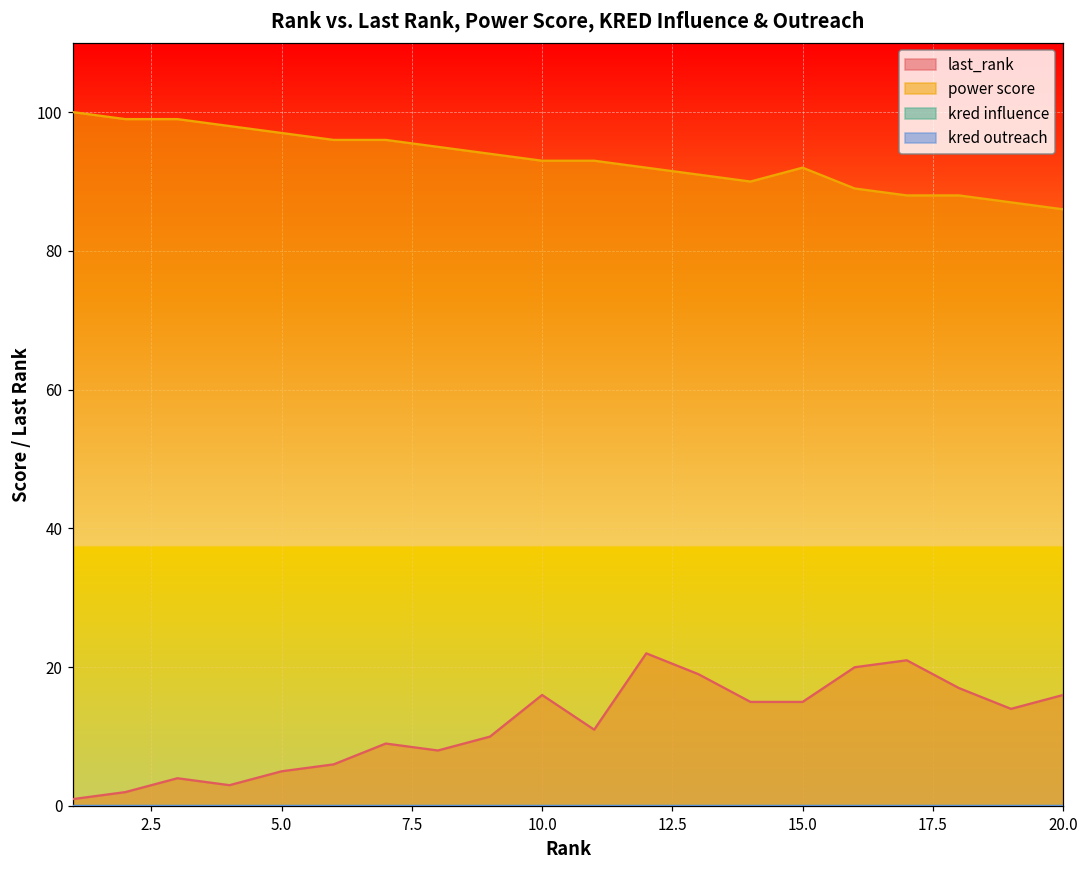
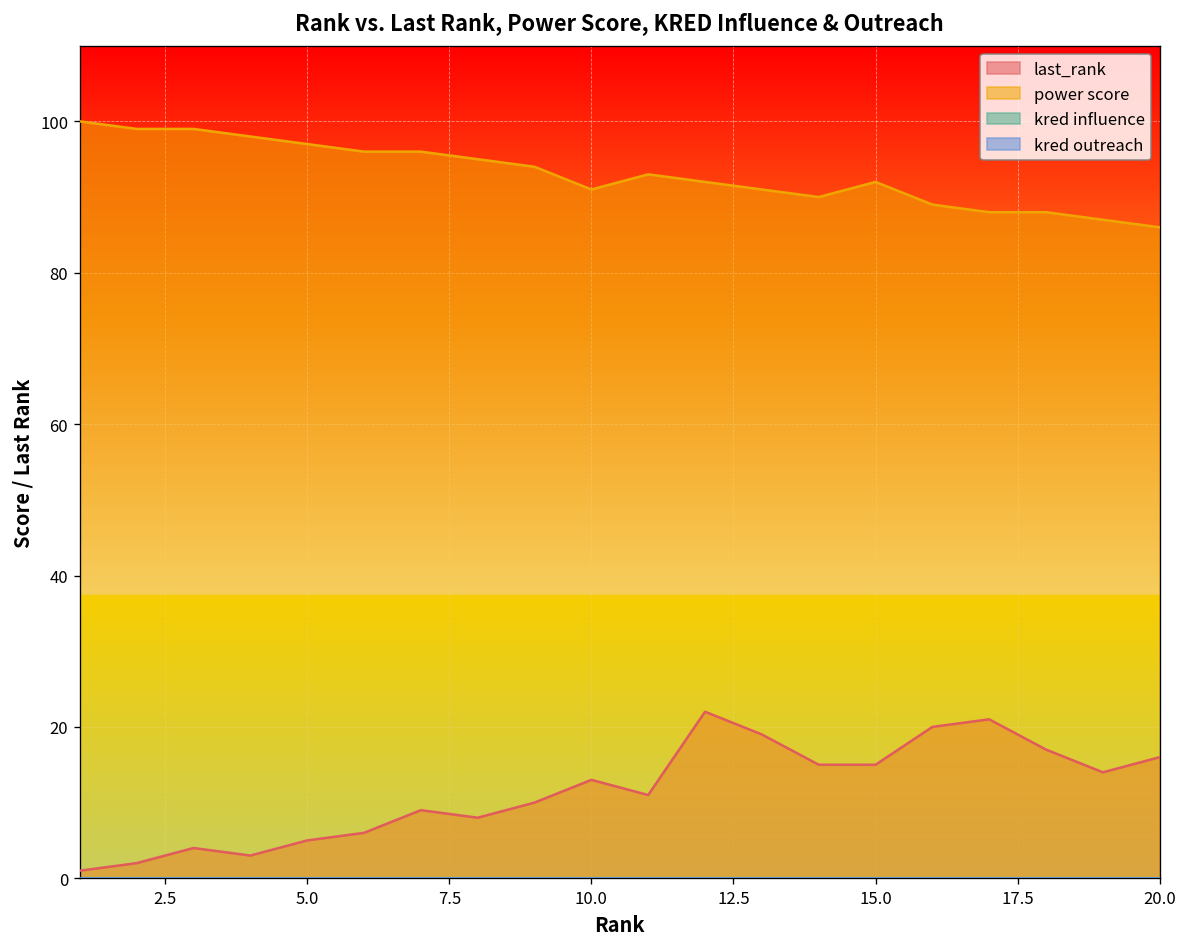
last_rank, 10.0: 16 -> 13
power score, 10.0: 93 -> 91
